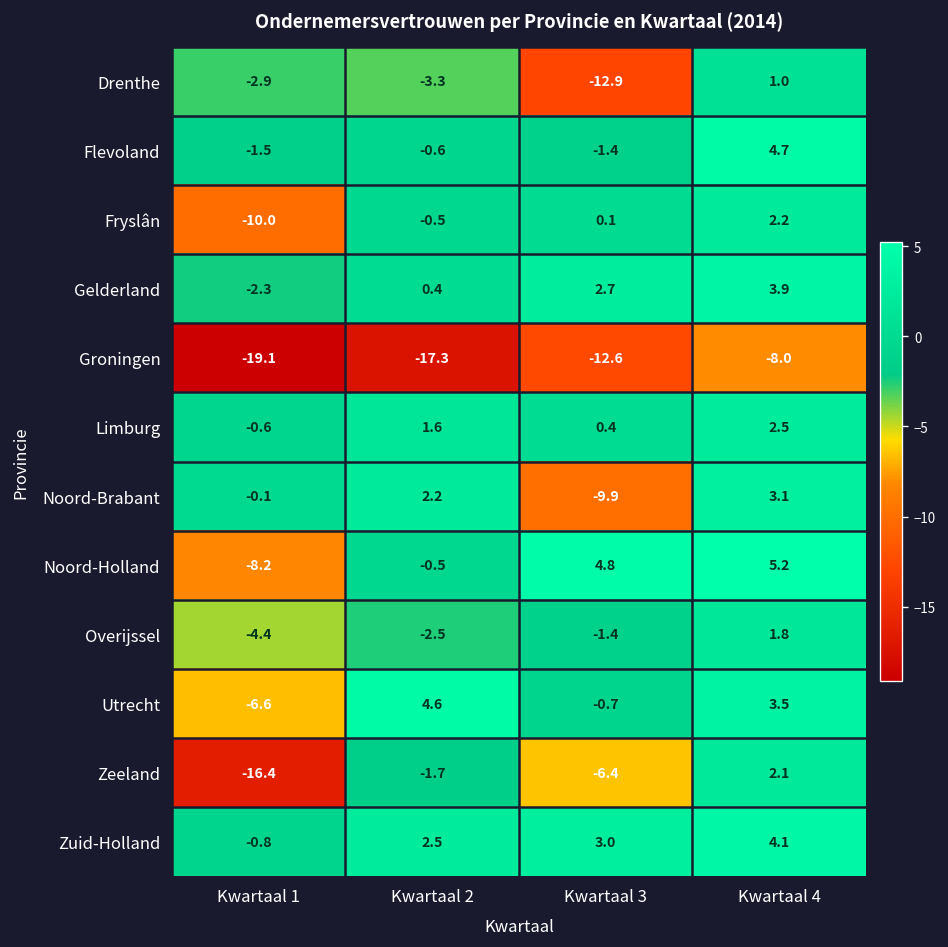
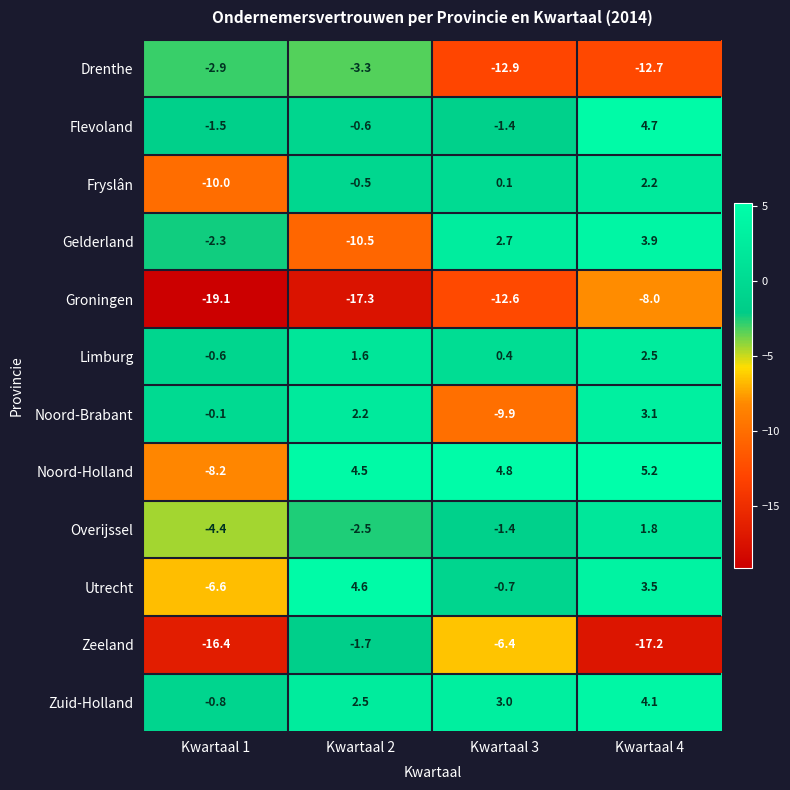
Drenthe, Kwartaal 4: 1.0 -> -12.7
Gelderland, Kwartaal 2: 0.4 -> -10.5
Noord-Holland, Kwartaal 2: -0.5 -> 4.5
Zeeland, Kwartaal 4: 2.1 -> -17.2
